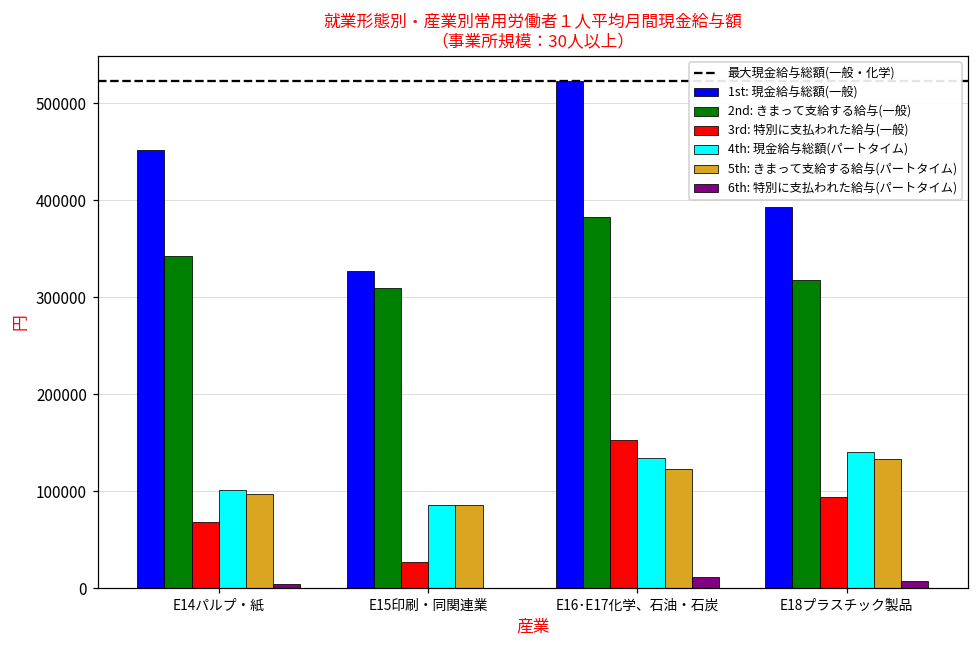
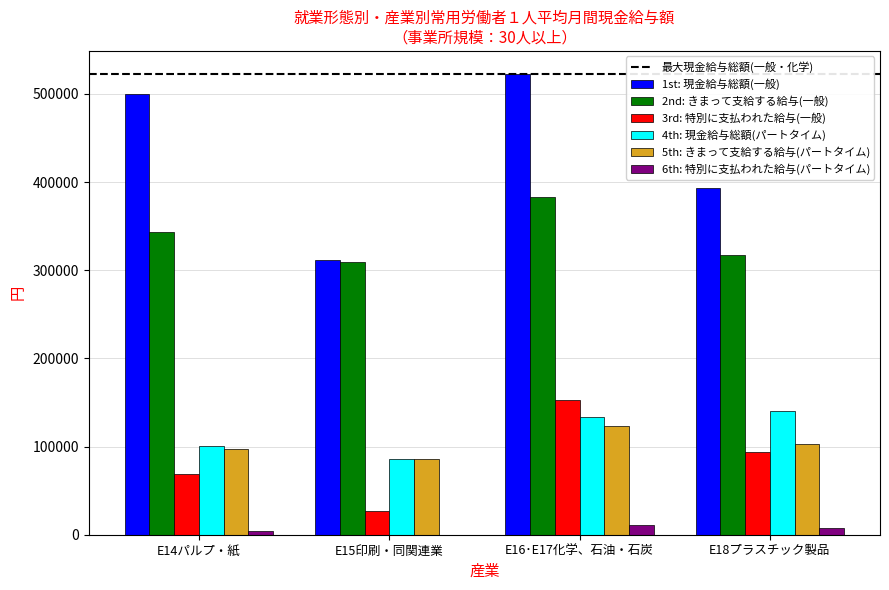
1st: 現金給与総額(一般), E14パルプ・紙: 450000 -> 500000
1st: 現金給与総額(一般), E15印刷・同関連業: 330000 -> 310000
5th: きまって支給する給与(パートタイム), E18プラスチック製品: 130000 -> 100000
